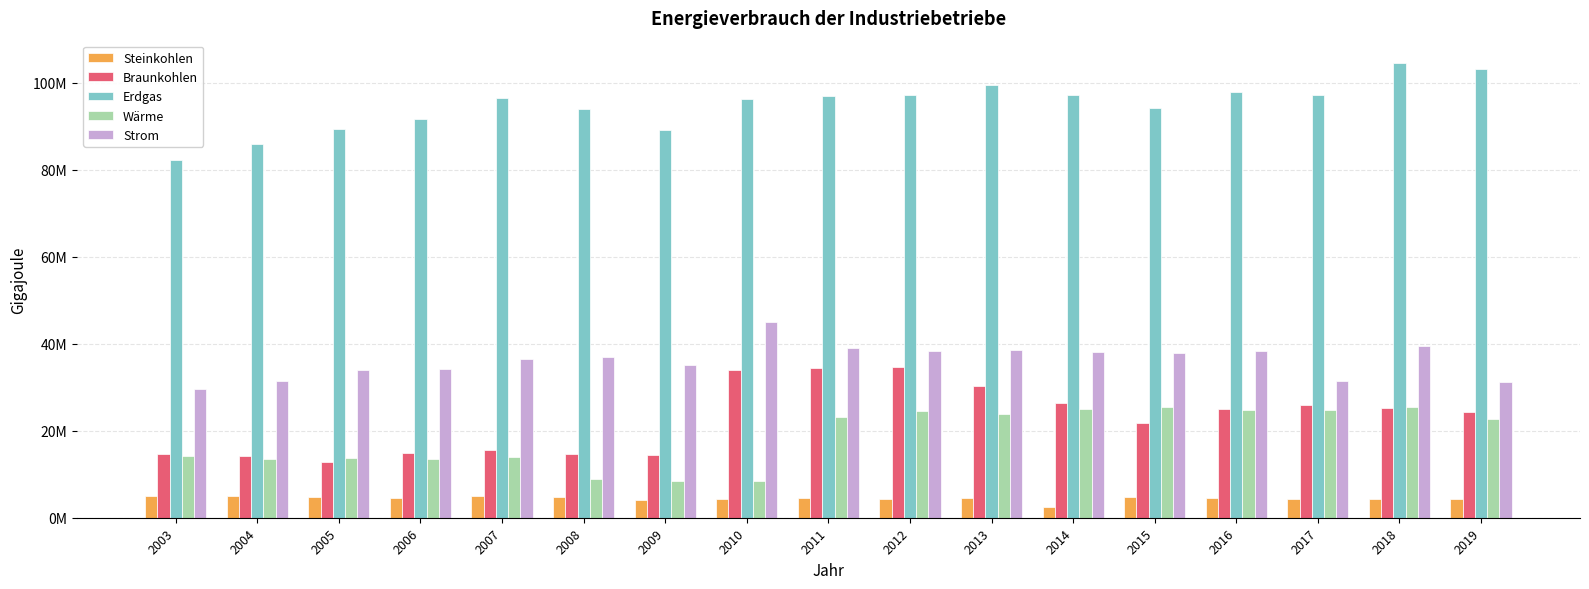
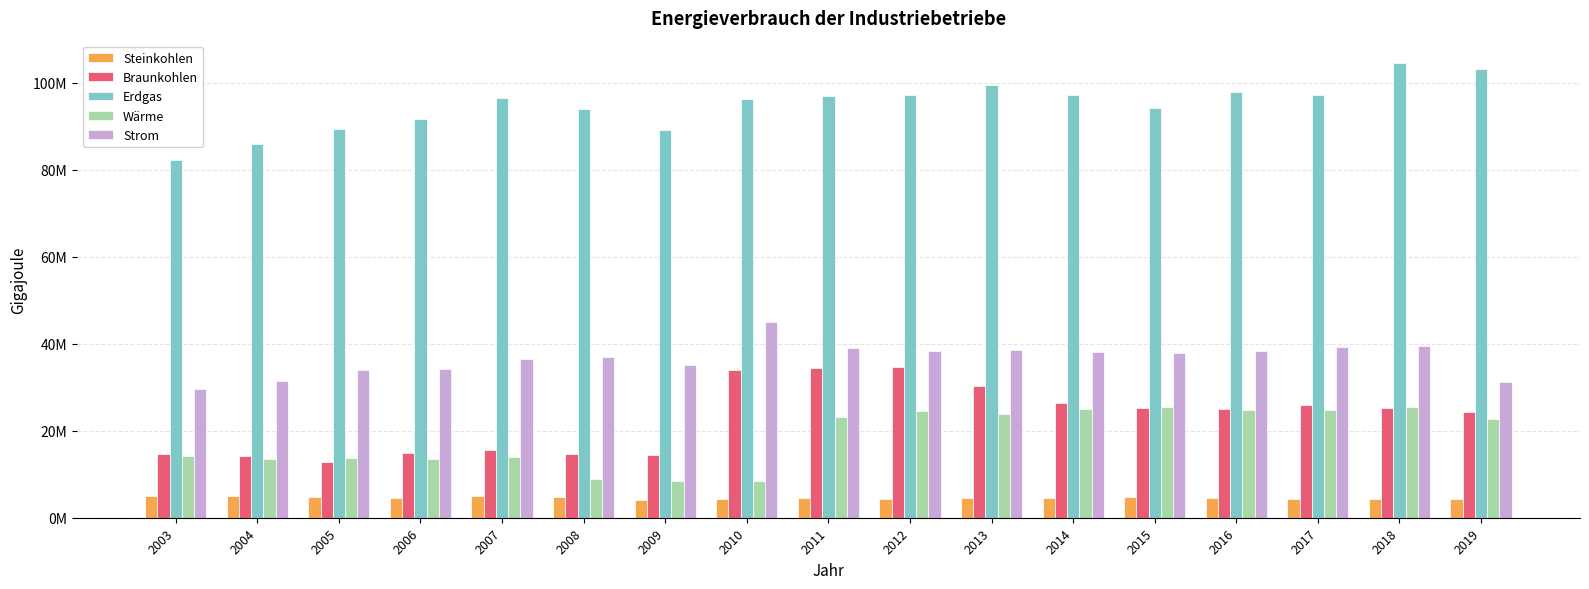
Steinkohlen, 2014: 2000000 -> 5000000
Braunkohlen, 2015: 22000000 -> 25000000
Strom, 2017: 31000000 -> 39000000
